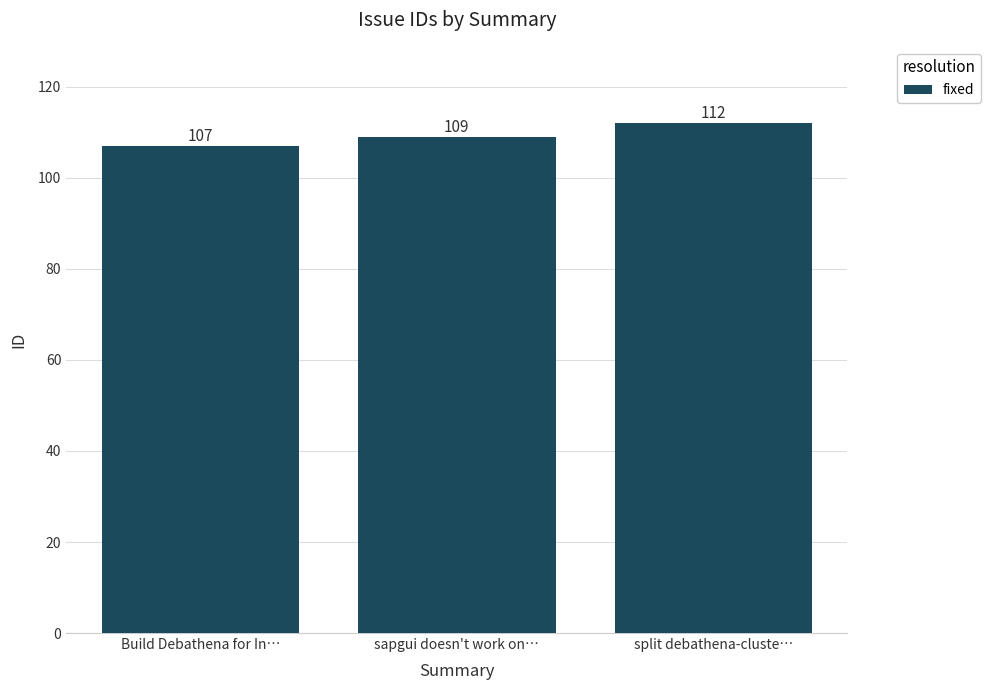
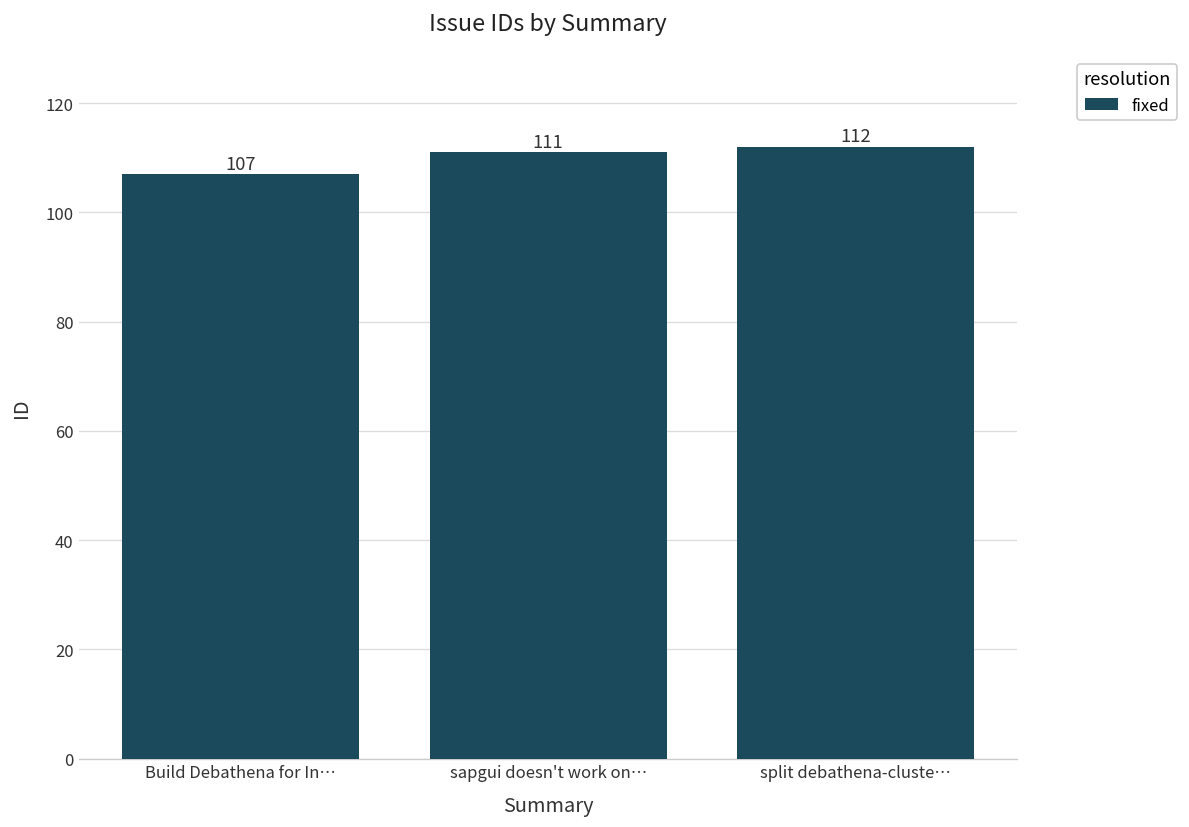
sapgui doesn't work on…: 109 -> 111
